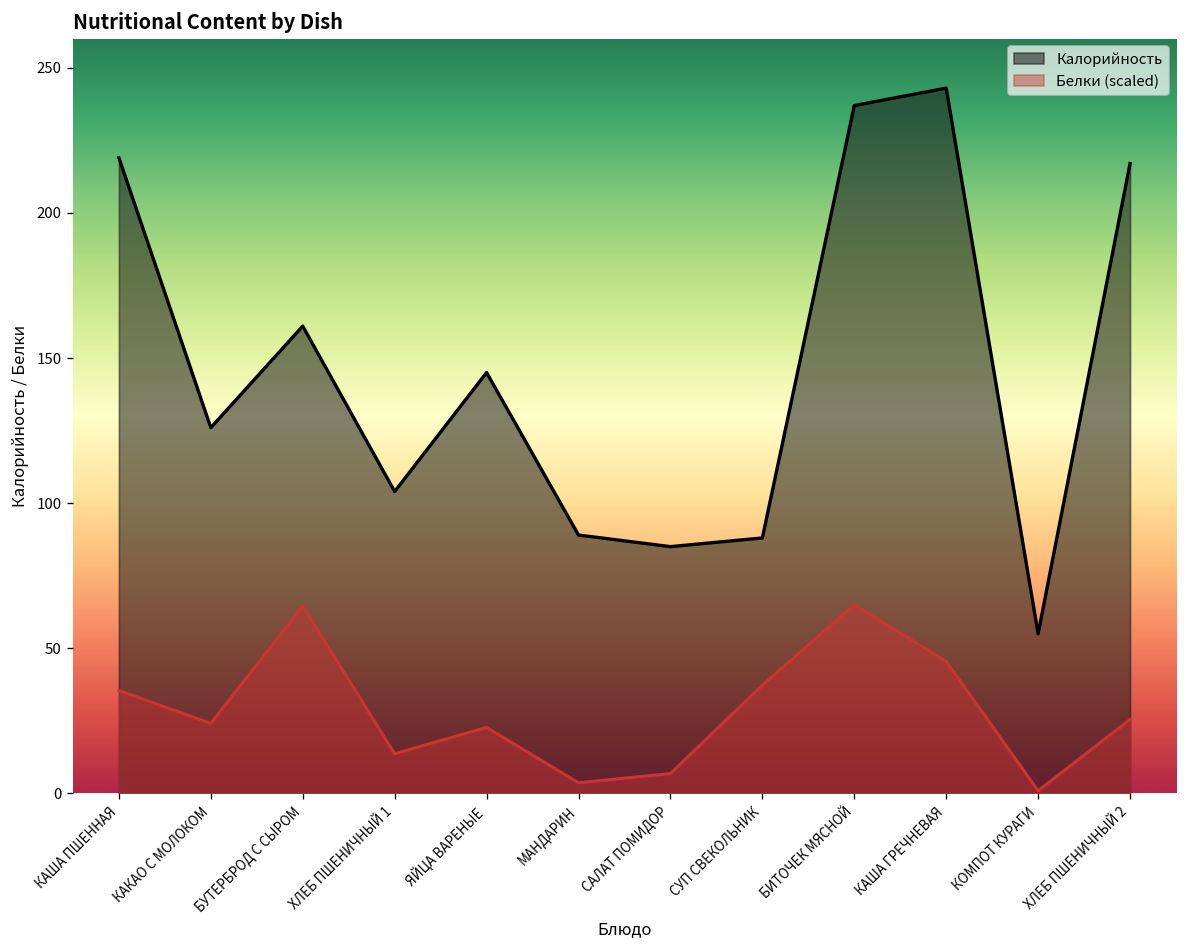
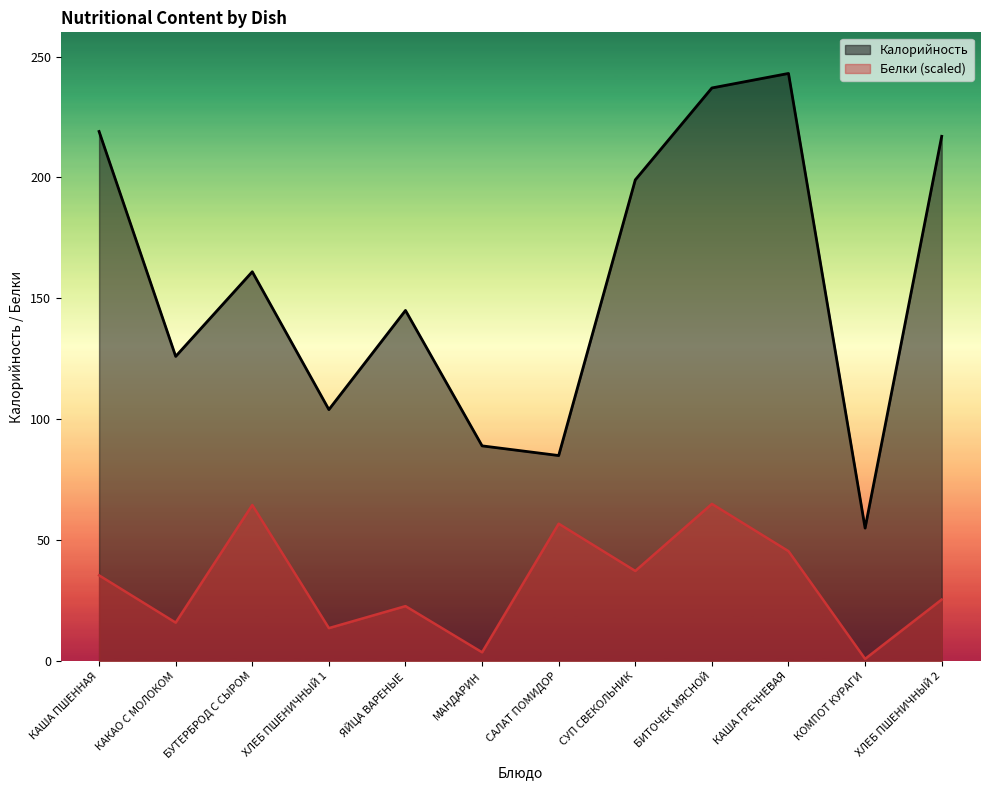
Белки (scaled), КАКАО С МОЛОКОМ: 24 -> 16
Белки (scaled), САЛАТ ПОМИДОР: 7 -> 57
Калорийность, СУП СВЕКОЛЬНИК: 88 -> 199
